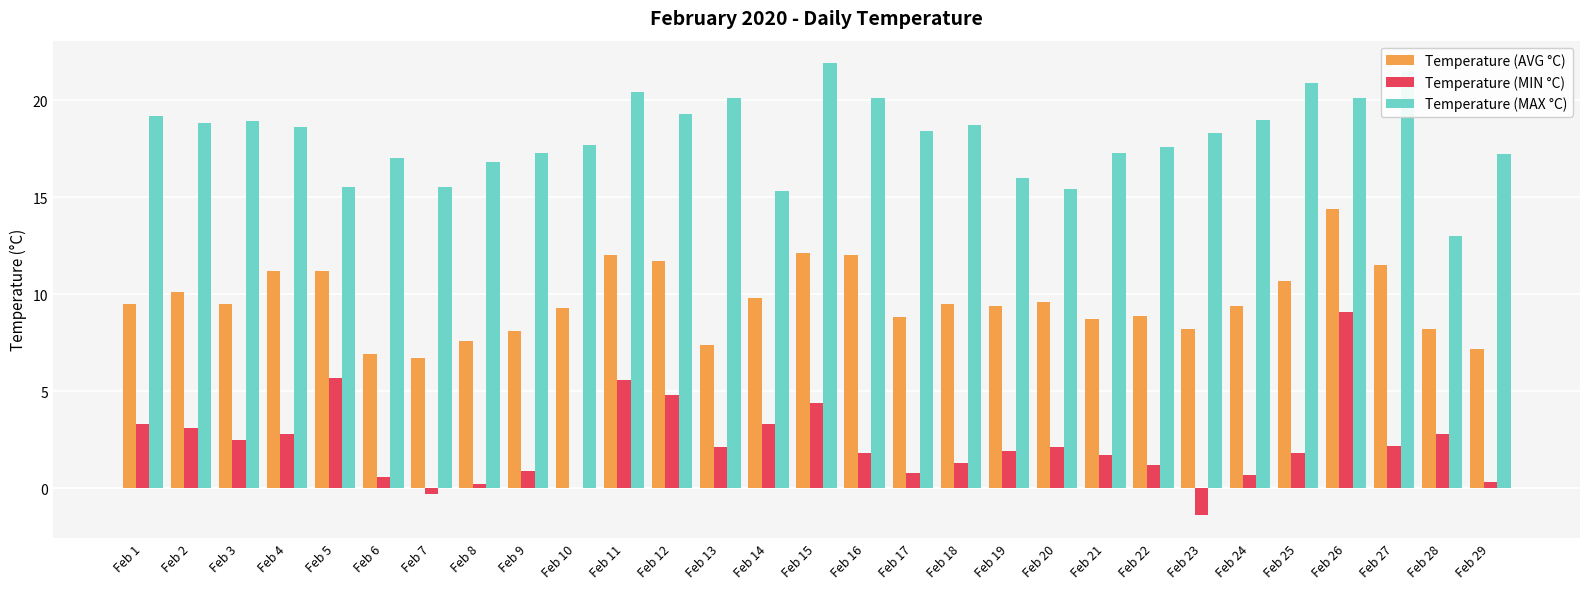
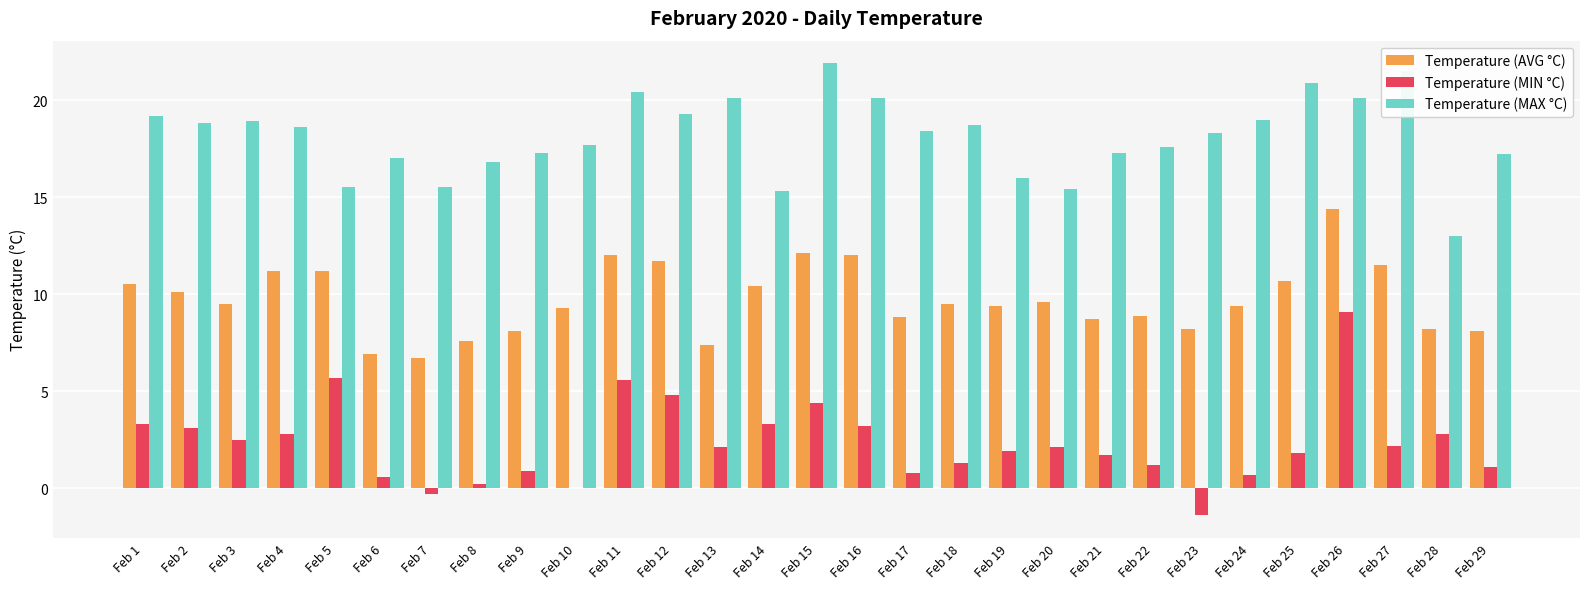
Temperature (AVG °C), Feb 1: 9.5 -> 10.5
Temperature (AVG °C), Feb 14: 9.8 -> 10.4
Temperature (MIN °C), Feb 16: 1.8 -> 3.2
Temperature (AVG °C), Feb 29: 7.2 -> 8.1
Temperature (MIN °C), Feb 29: 0.3 -> 1.1
